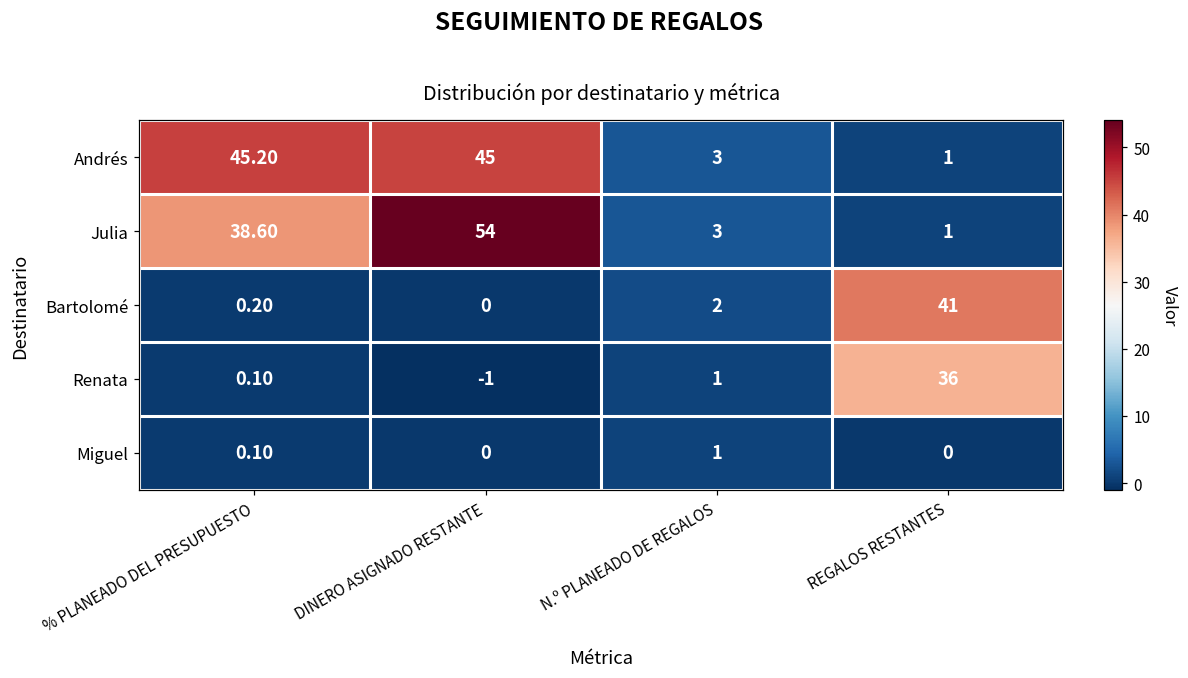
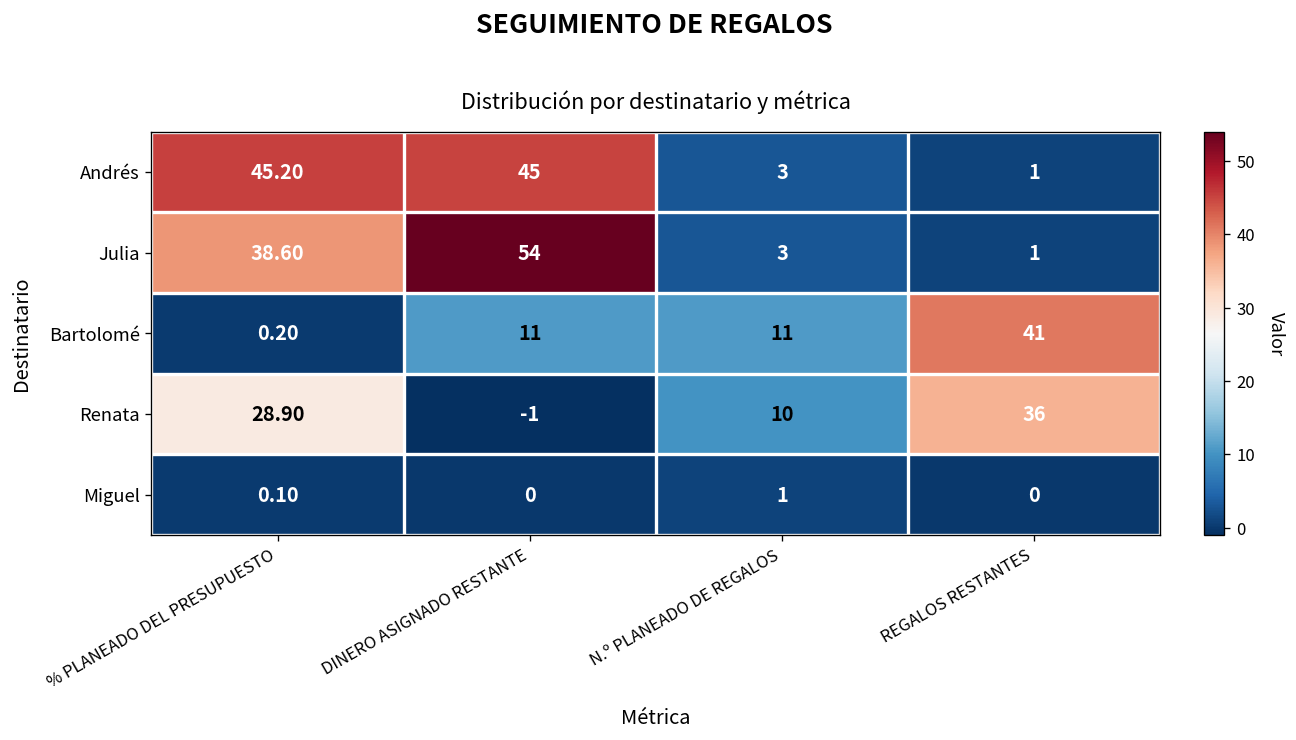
Bartolomé, DINERO ASIGNADO RESTANTE: 0 -> 11
Bartolomé, N.º PLANEADO DE REGALOS: 2 -> 11
Renata, % PLANEADO DEL PRESUPUESTO: 0.10 -> 28.90
Renata, N.º PLANEADO DE REGALOS: 1 -> 10
